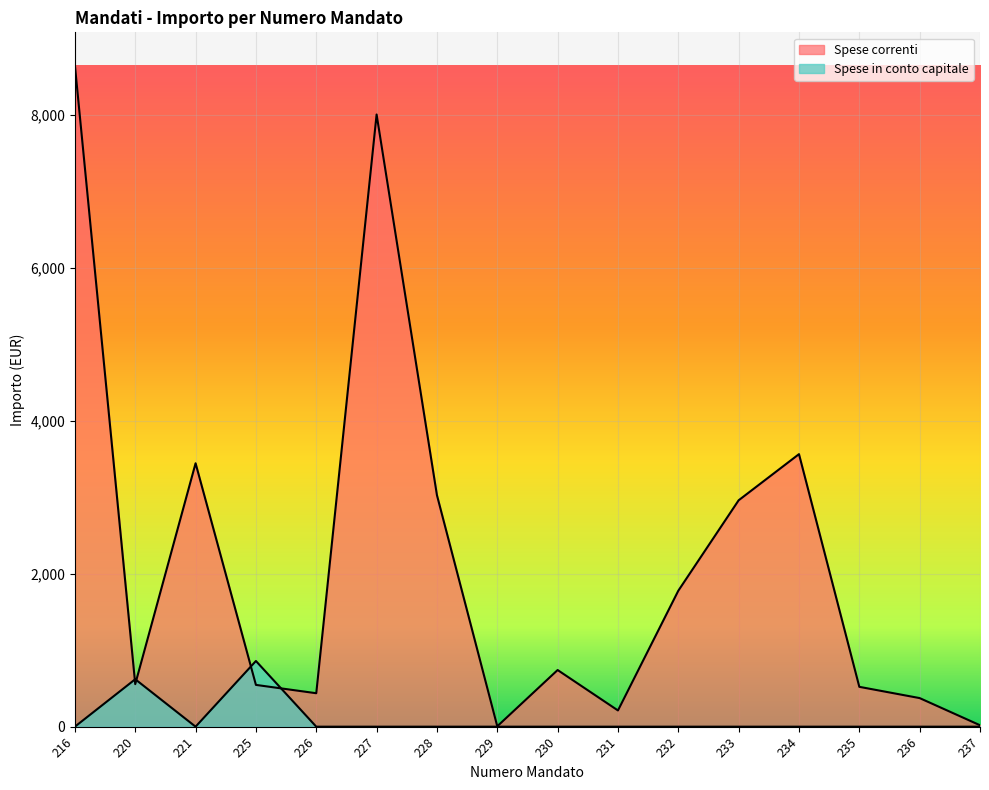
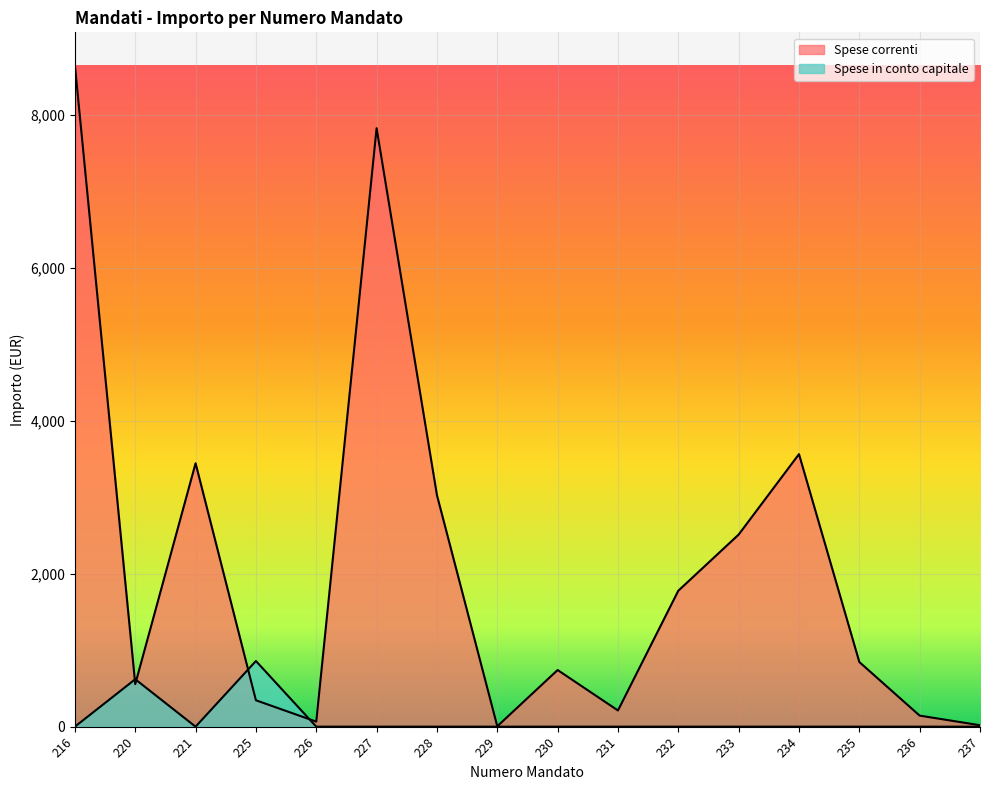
Spese correnti, 225: 500 -> 300
Spese correnti, 226: 400 -> 100
Spese correnti, 227: 8,000 -> 7,800
Spese correnti, 233: 3,000 -> 2,500
Spese correnti, 235: 500 -> 800
Spese correnti, 236: 400 -> 100
